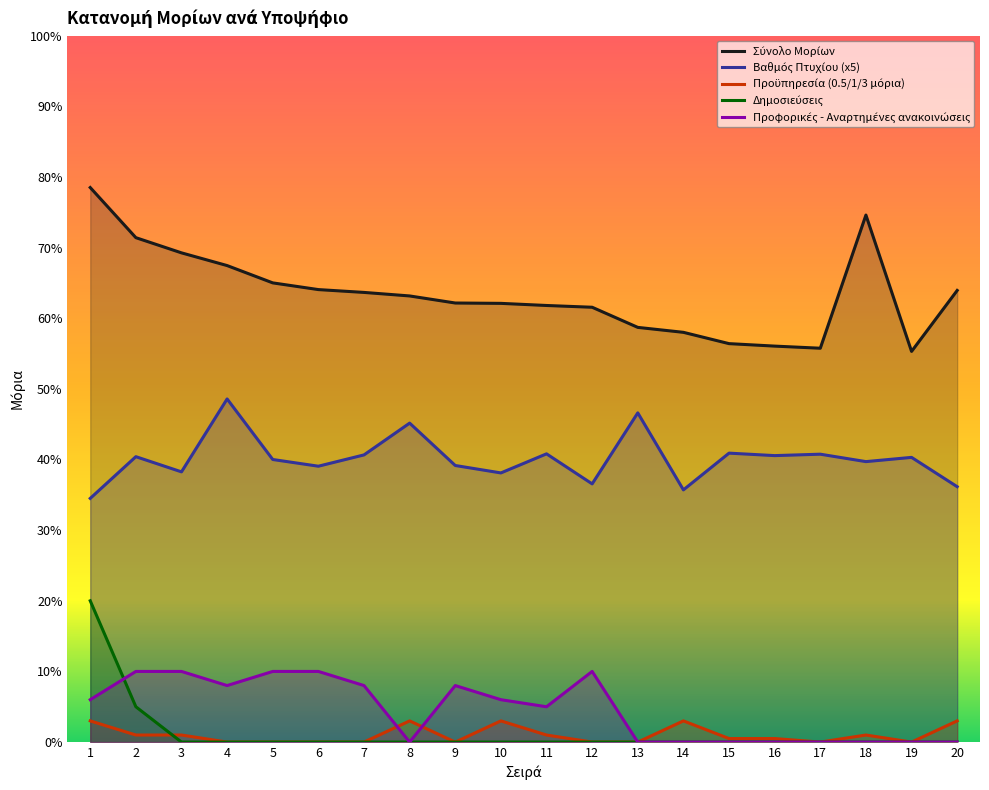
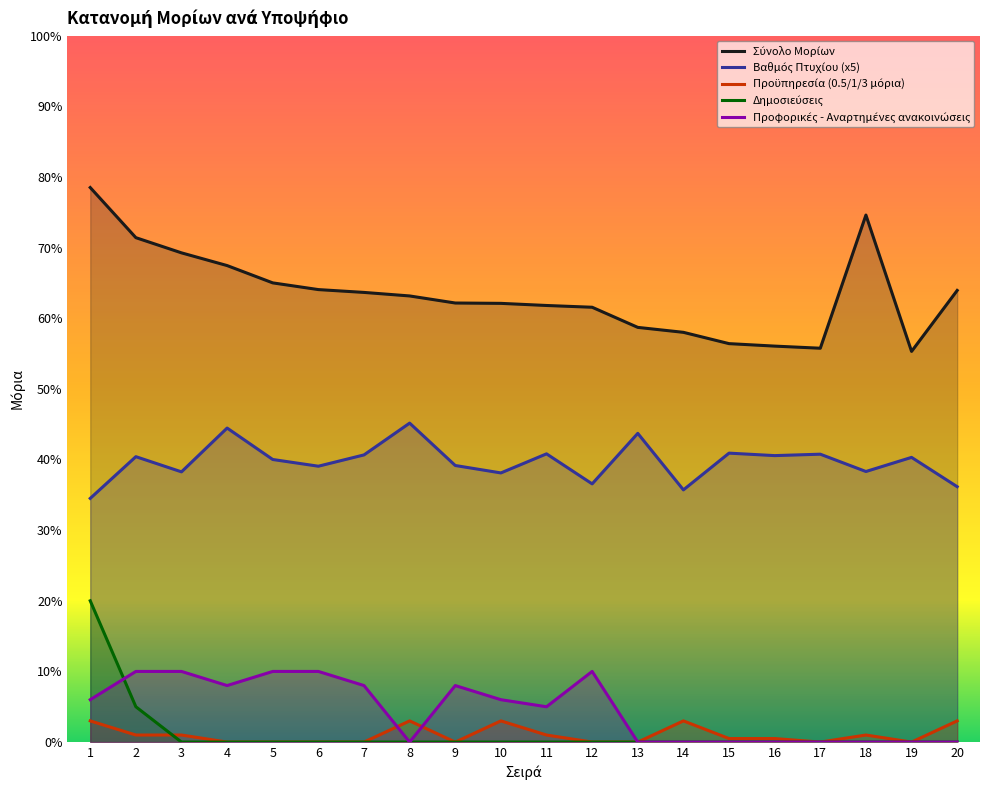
Βαθμός Πτυχίου (x5), 4: 49% -> 44%
Βαθμός Πτυχίου (x5), 13: 47% -> 44%
Βαθμός Πτυχίου (x5), 18: 40% -> 38%
